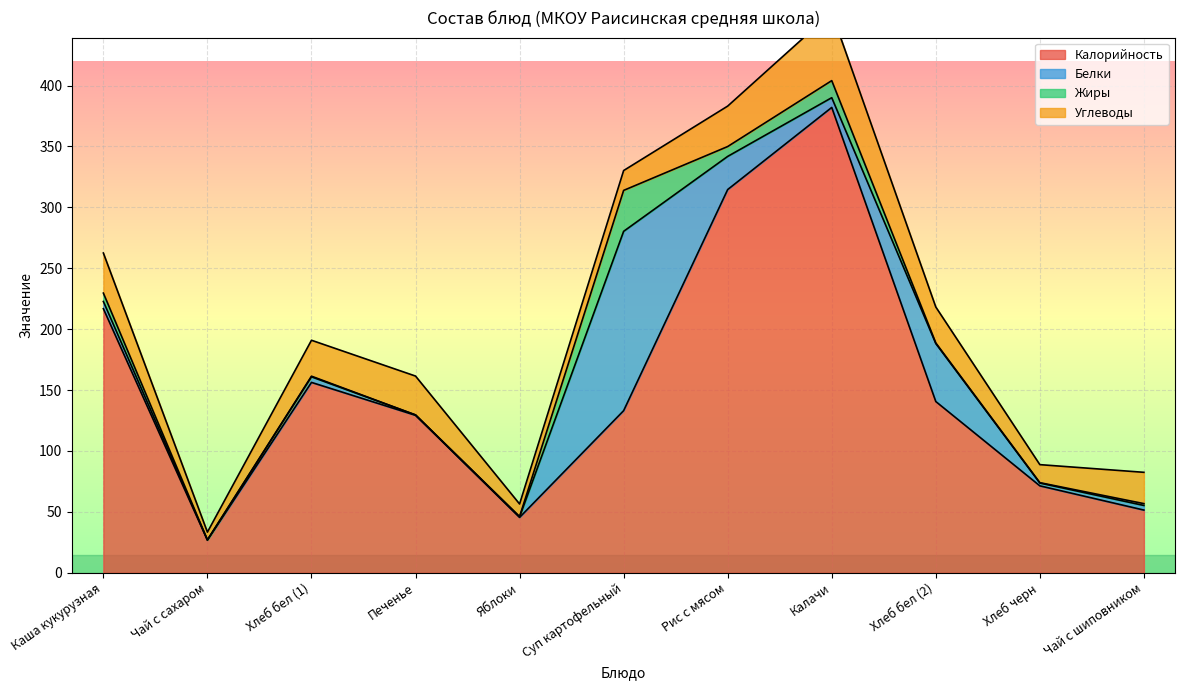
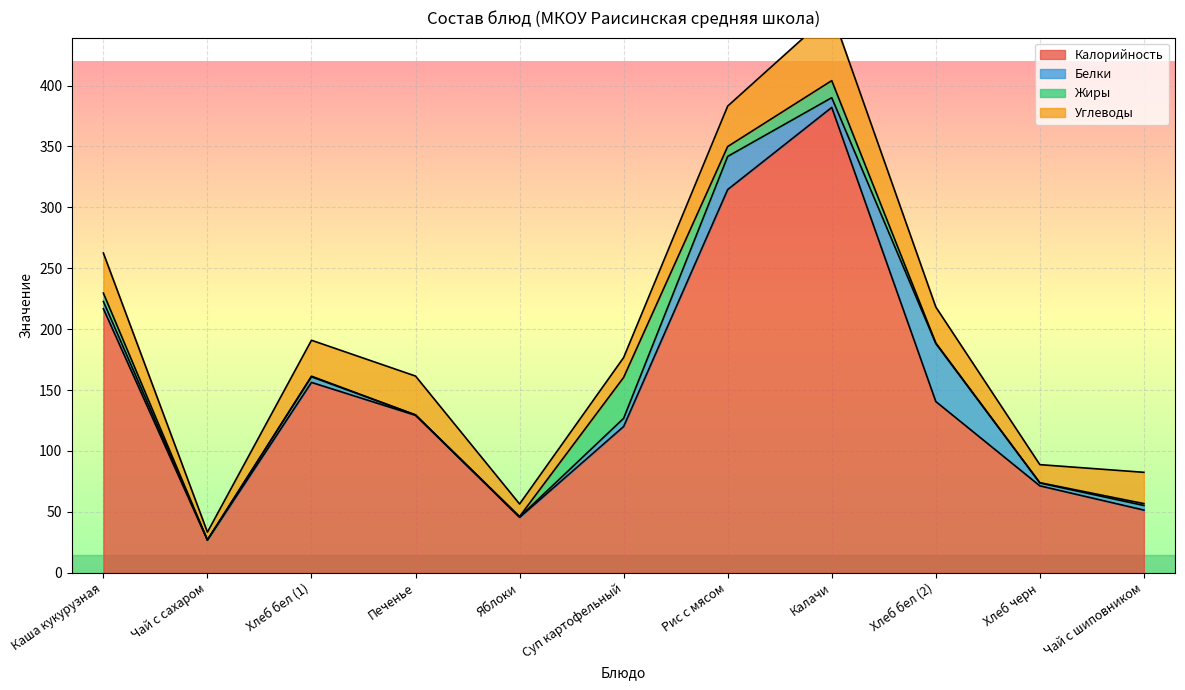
Калорийность, Суп картофельный: 133 -> 120
Белки, Суп картофельный: 147 -> 7
